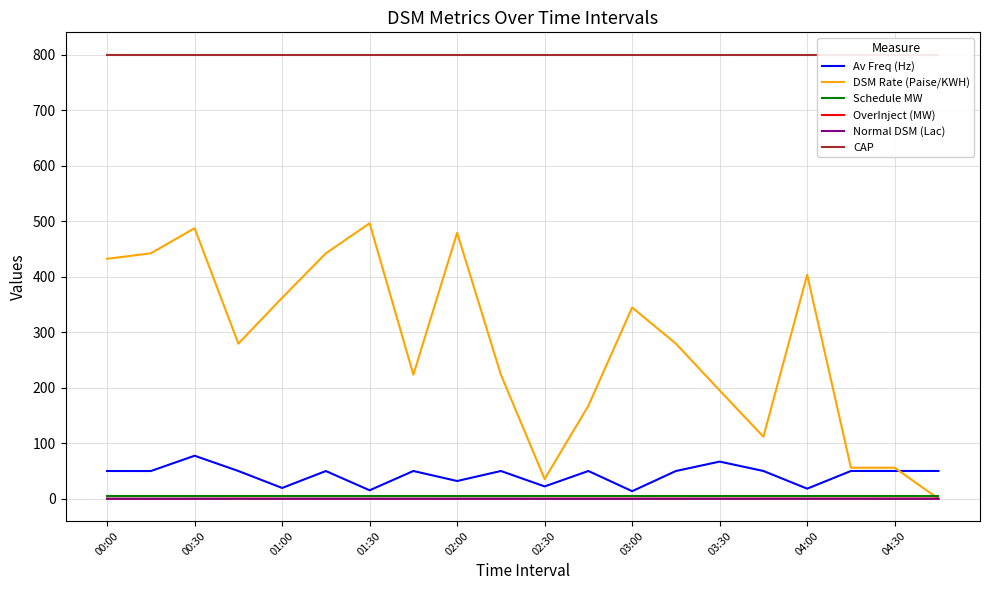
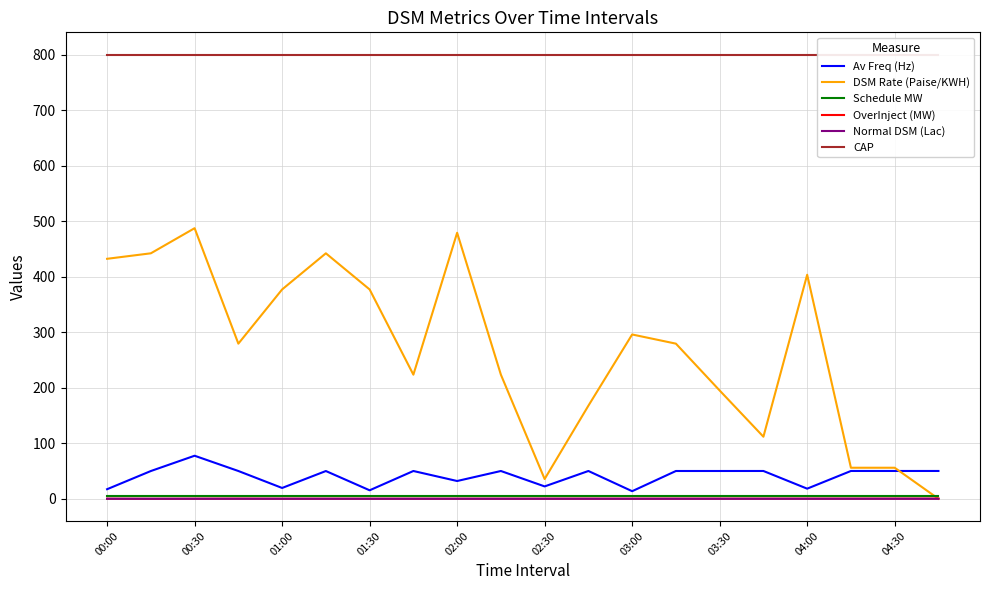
Av Freq (Hz), 00:00: 50 -> 20
DSM Rate (Paise/KWH), 01:00: 360 -> 380
DSM Rate (Paise/KWH), 01:30: 500 -> 380
DSM Rate (Paise/KWH), 03:00: 340 -> 300
Av Freq (Hz), 03:30: 70 -> 50
